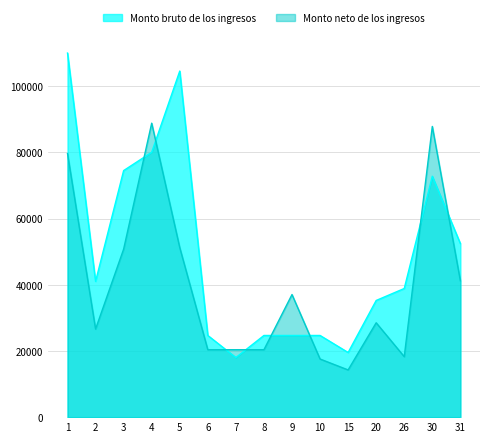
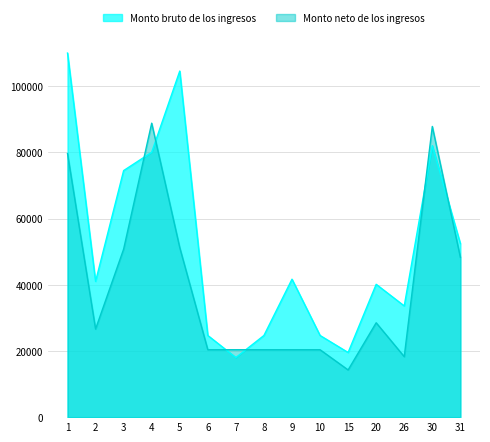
Monto bruto de los ingresos, 9: 25000 -> 42000
Monto neto de los ingresos, 9: 37000 -> 20000
Monto neto de los ingresos, 10: 18000 -> 20000
Monto bruto de los ingresos, 20: 35000 -> 40000
Monto bruto de los ingresos, 26: 39000 -> 34000
Monto bruto de los ingresos, 30: 73000 -> 82000
Monto neto de los ingresos, 31: 41000 -> 48000
